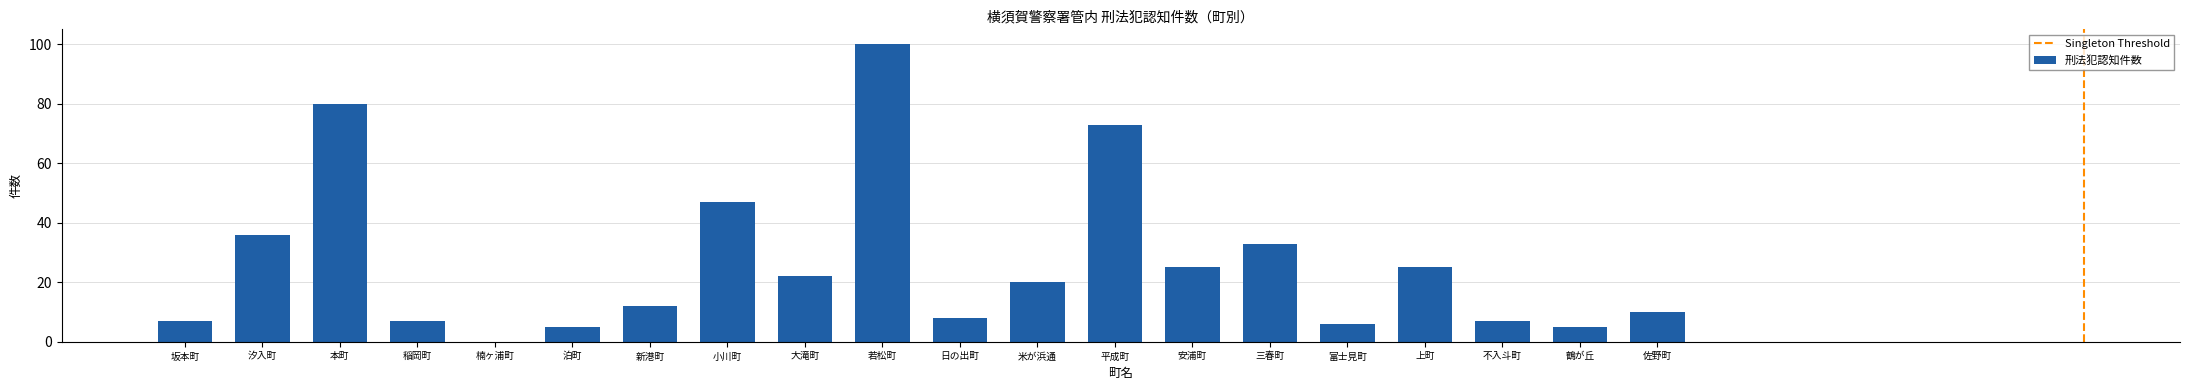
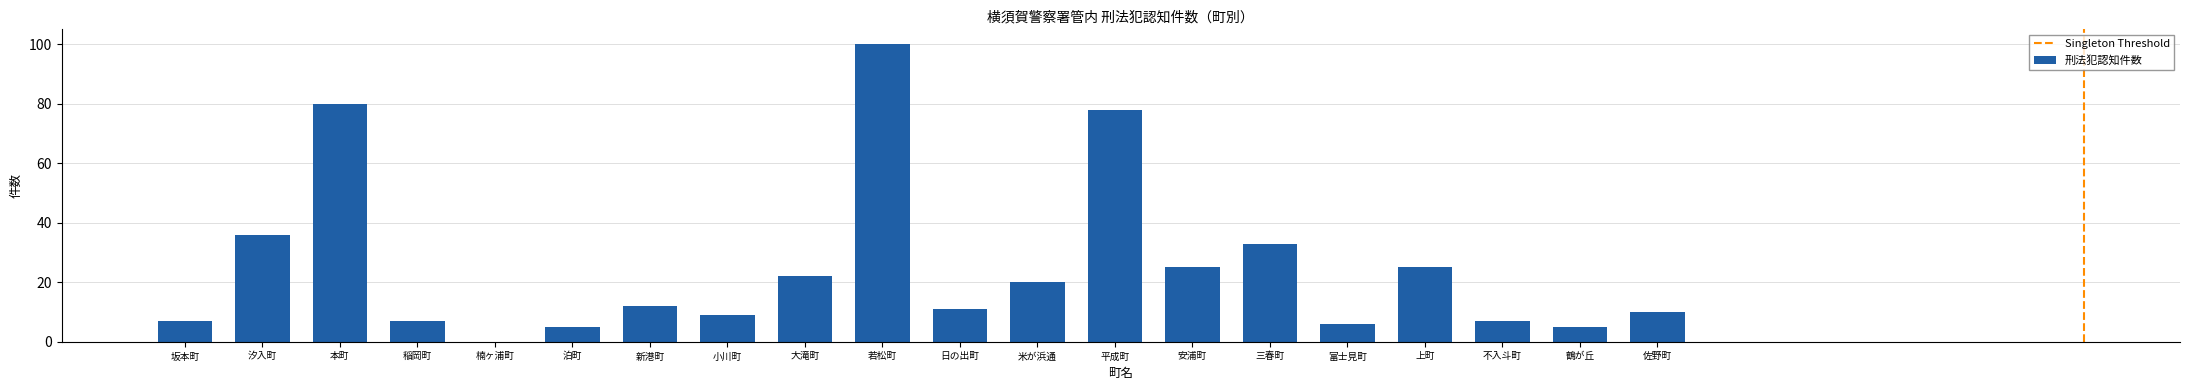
小川町: 47 -> 9
日の出町: 8 -> 11
平成町: 73 -> 78
